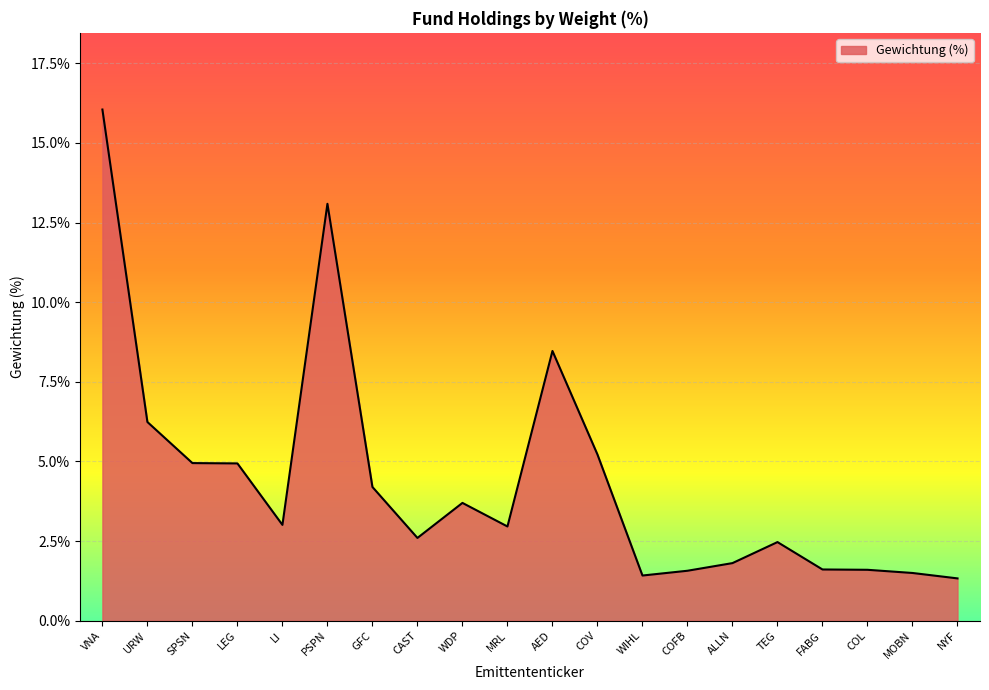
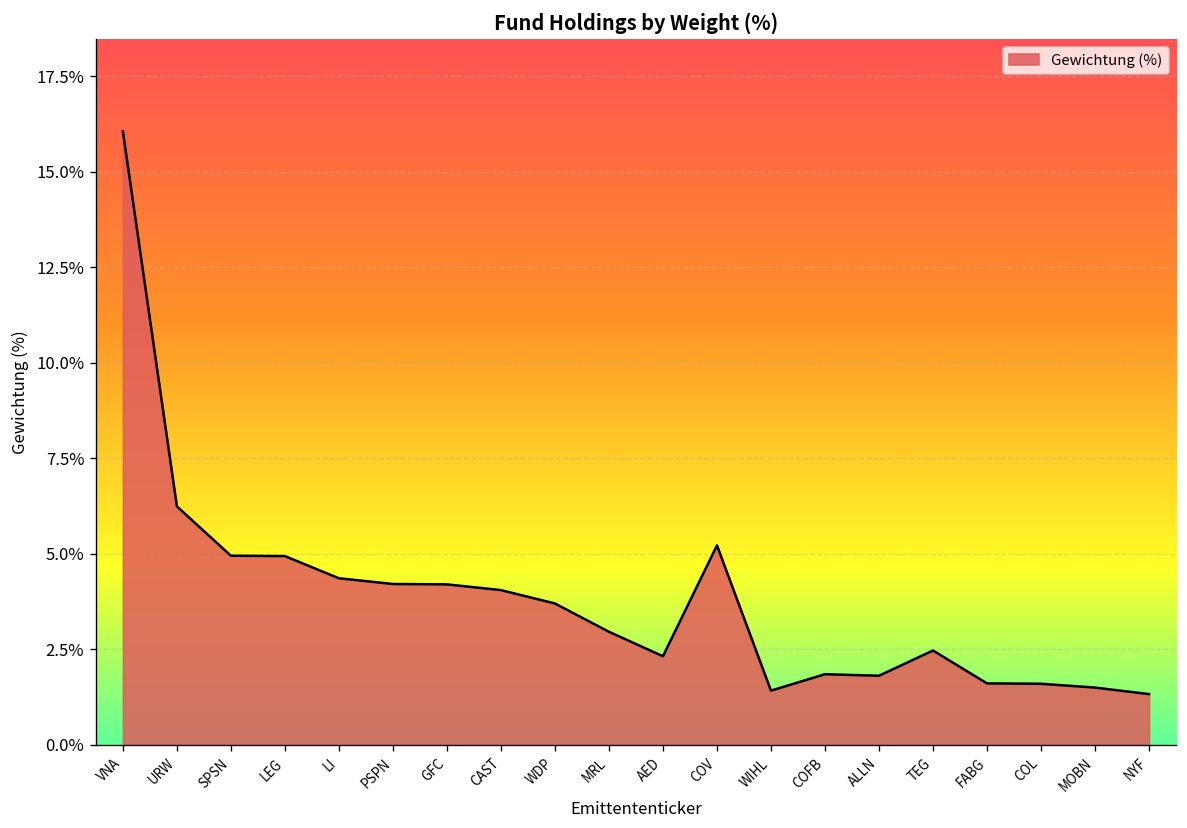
LI: 3.0% -> 4.4%
PSPN: 13.1% -> 4.2%
CAST: 2.6% -> 4.1%
AED: 8.5% -> 2.3%
COFB: 1.6% -> 1.9%
